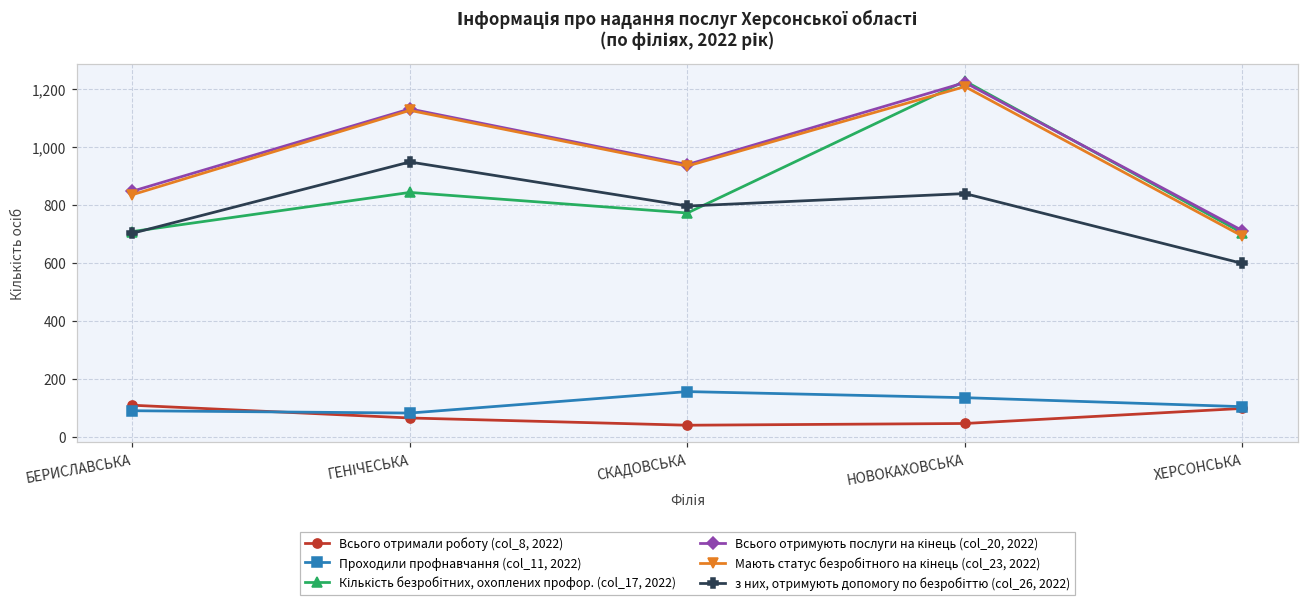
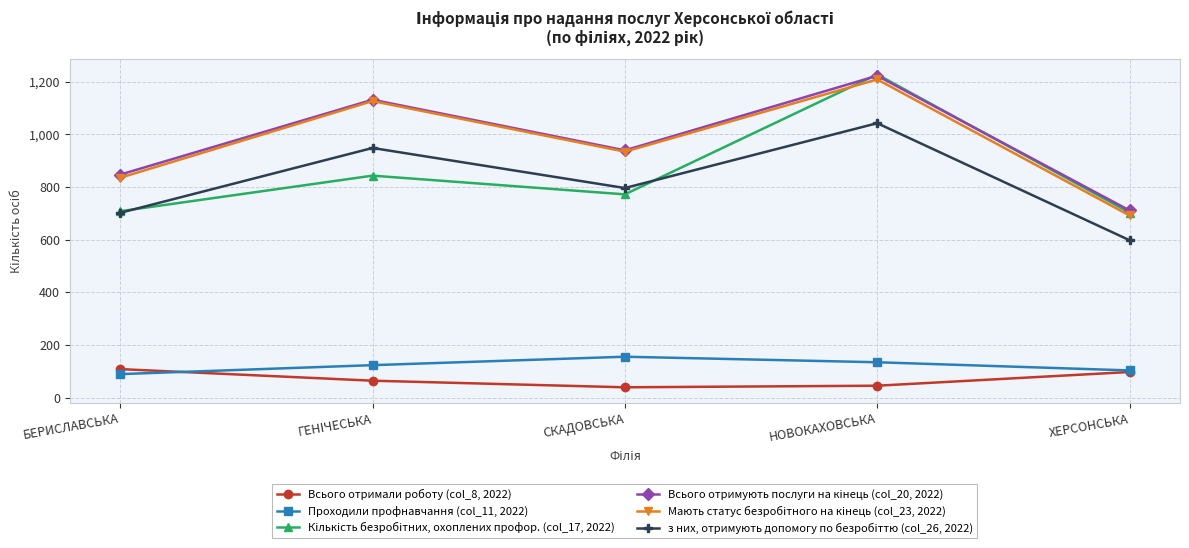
Проходили профнавчання (col_11, 2022), ГЕНІЧЕСЬКА: 80 -> 120
з них, отримують допомогу по безробіттю (col_26, 2022), НОВОКАХОВСЬКА: 840 -> 1,040
